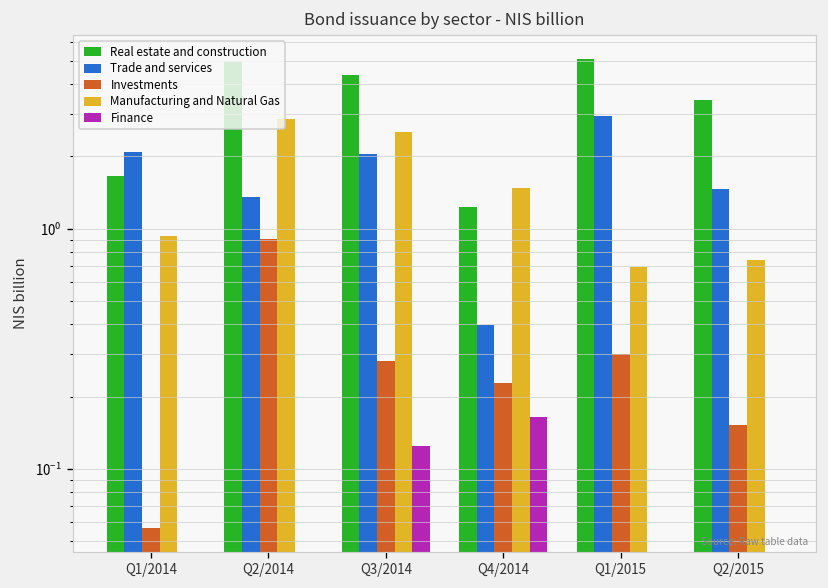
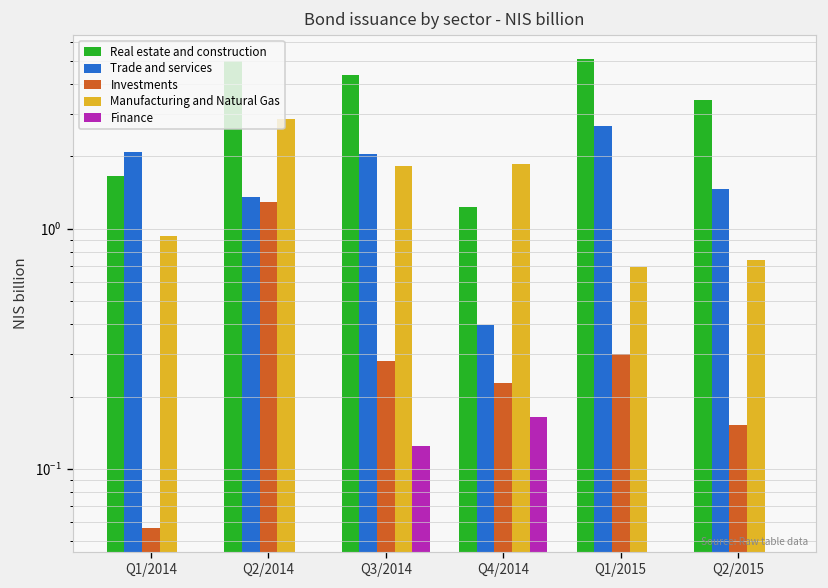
Investments, Q2/2014: 0.9 -> 1.3
Manufacturing and Natural Gas, Q3/2014: 2.5 -> 1.8
Manufacturing and Natural Gas, Q4/2014: 1.5 -> 1.9
Trade and services, Q1/2015: 2.9 -> 2.7
